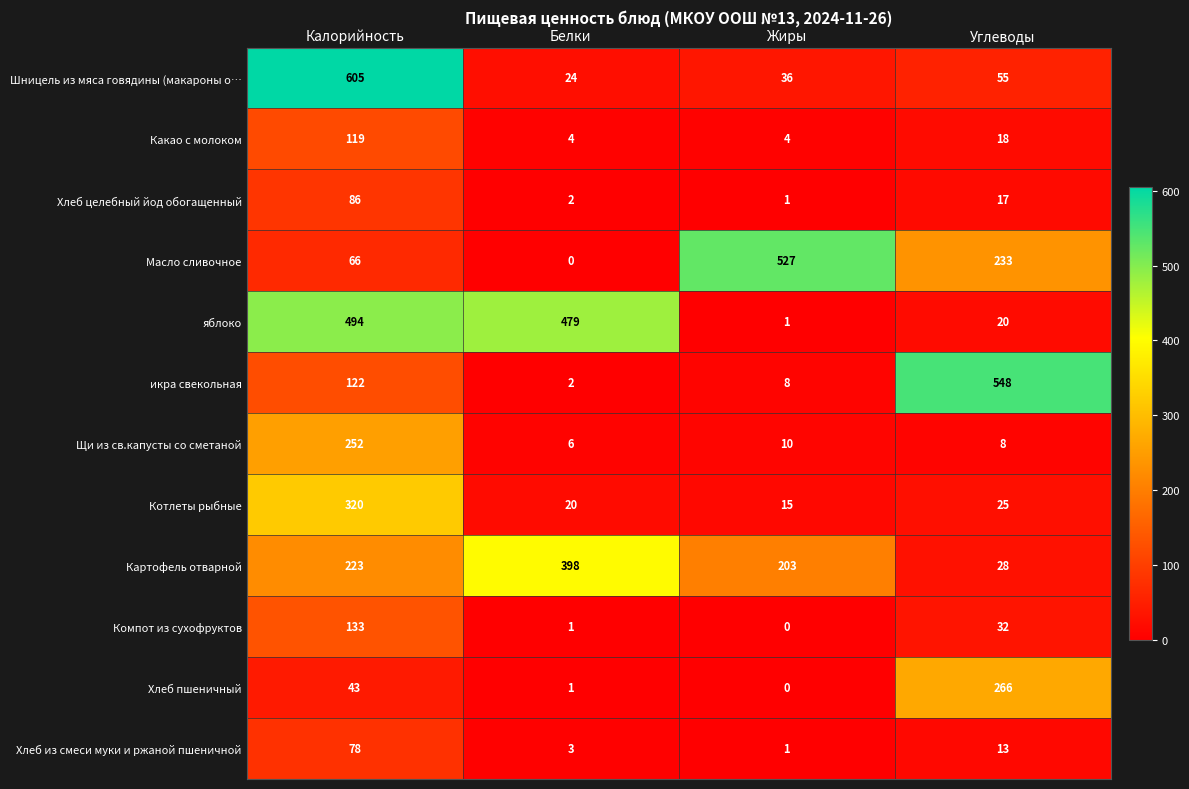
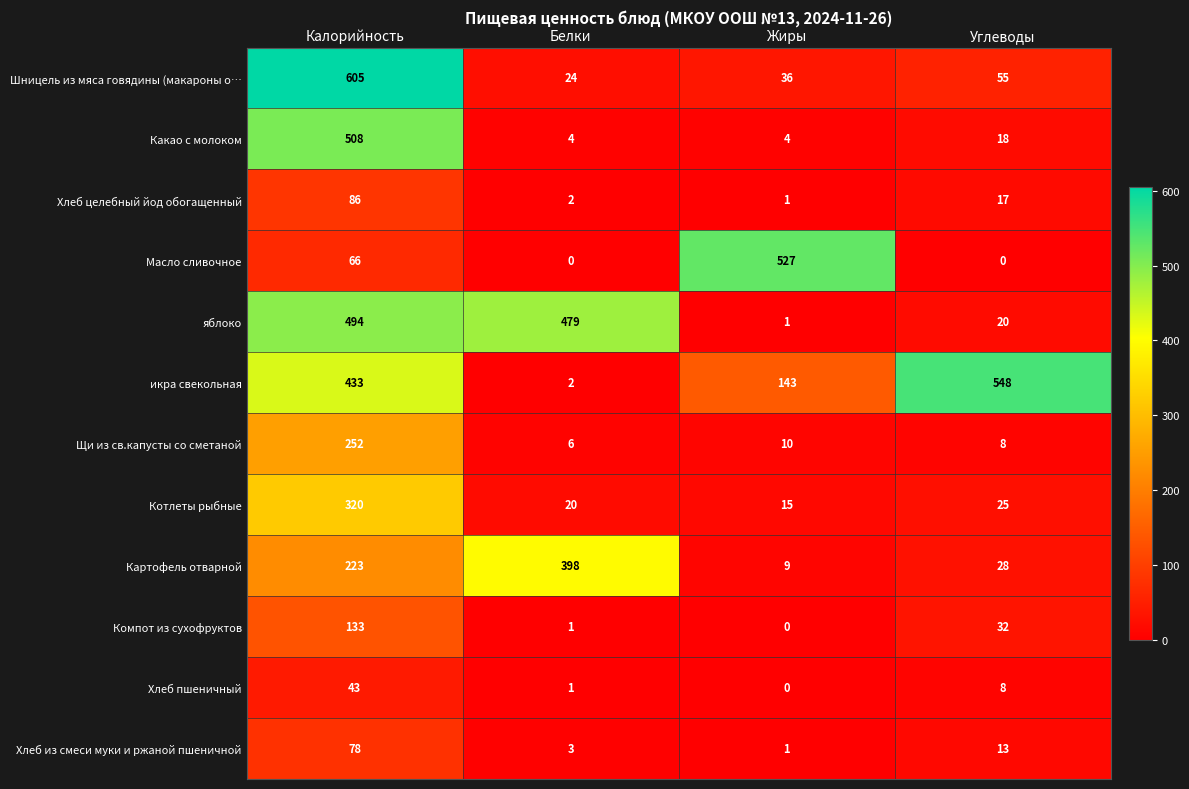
Какао с молоком, Калорийность: 119 -> 508
Масло сливочное, Углеводы: 233 -> 0
икра свекольная, Калорийность: 122 -> 433
икра свекольная, Жиры: 8 -> 143
Картофель отварной, Жиры: 203 -> 9
Хлеб пшеничный, Углеводы: 266 -> 8
